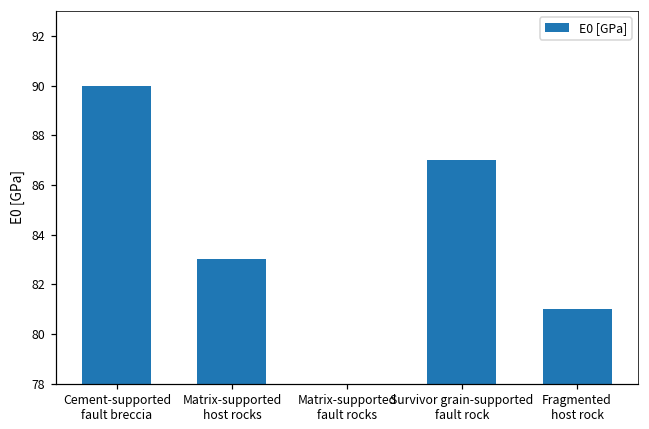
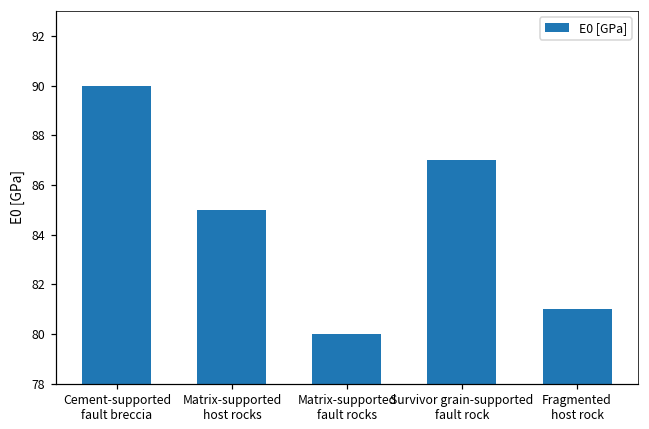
Matrix-supported host rocks: 83 -> 85
Matrix-supported fault rocks: 78 -> 80
